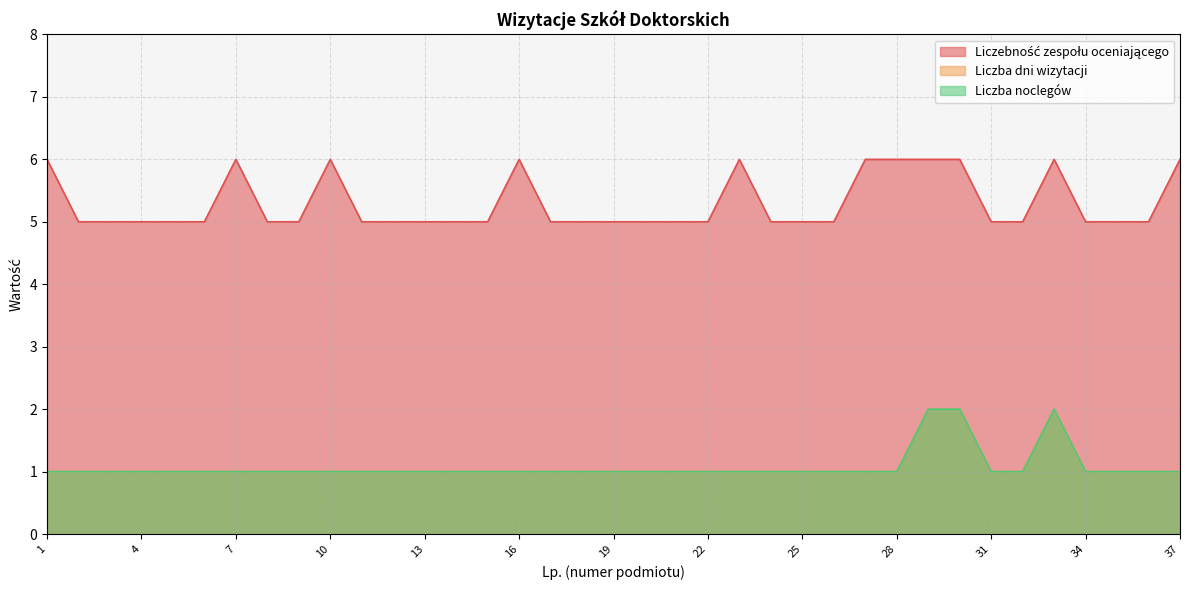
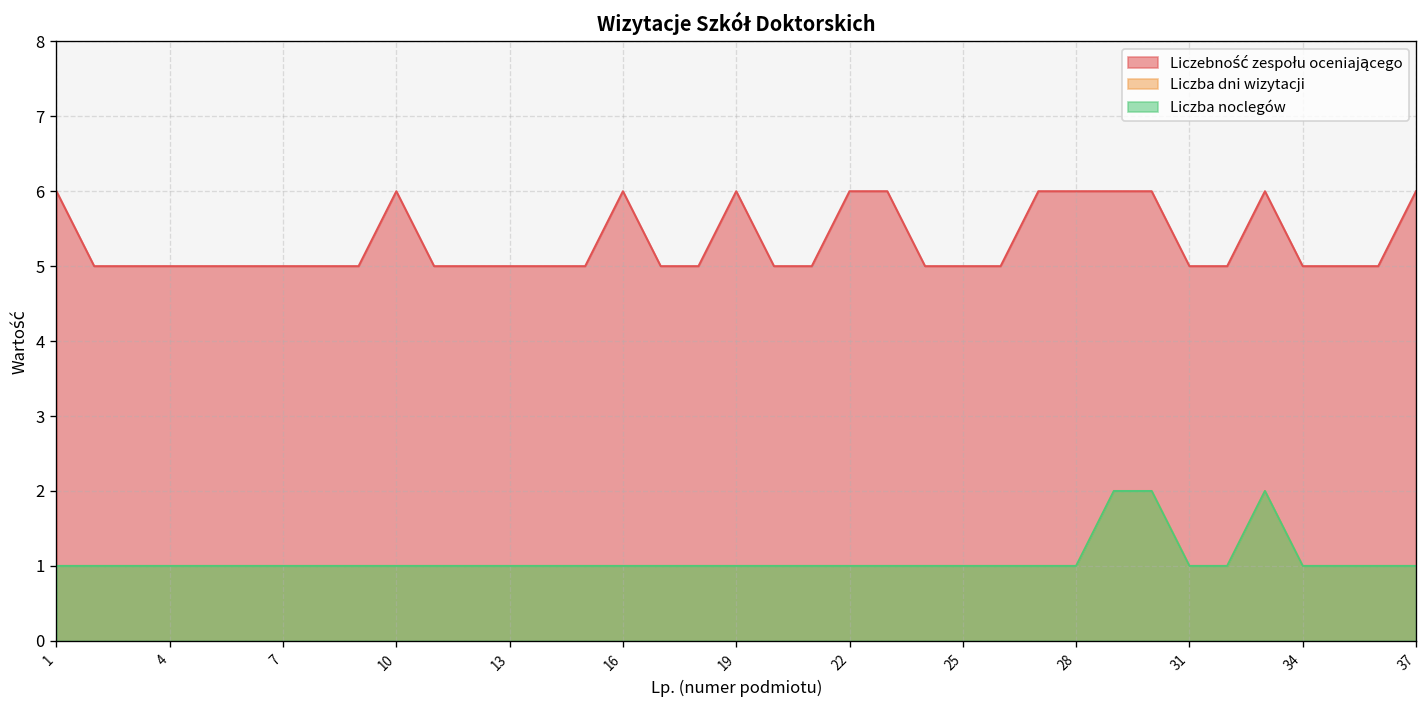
Liczebność zespołu oceniającego, 7: 6 -> 5
Liczebność zespołu oceniającego, 19: 5 -> 6
Liczebność zespołu oceniającego, 22: 5 -> 6
